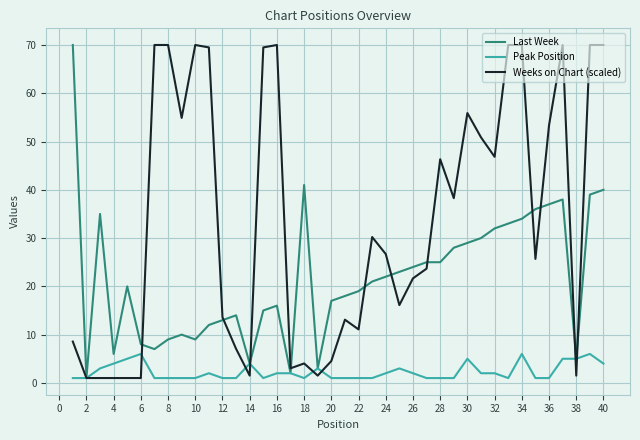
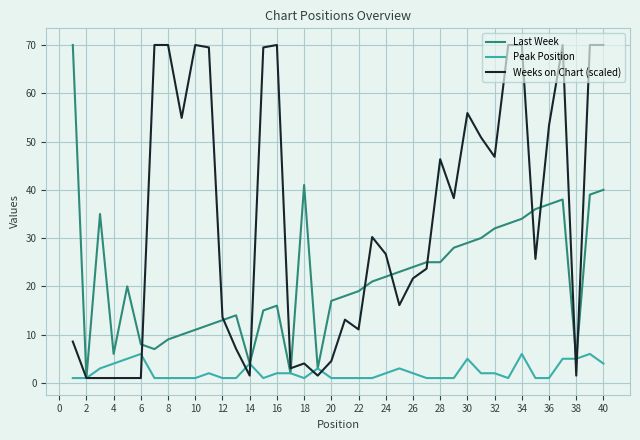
Last Week, 10: 9 -> 11
